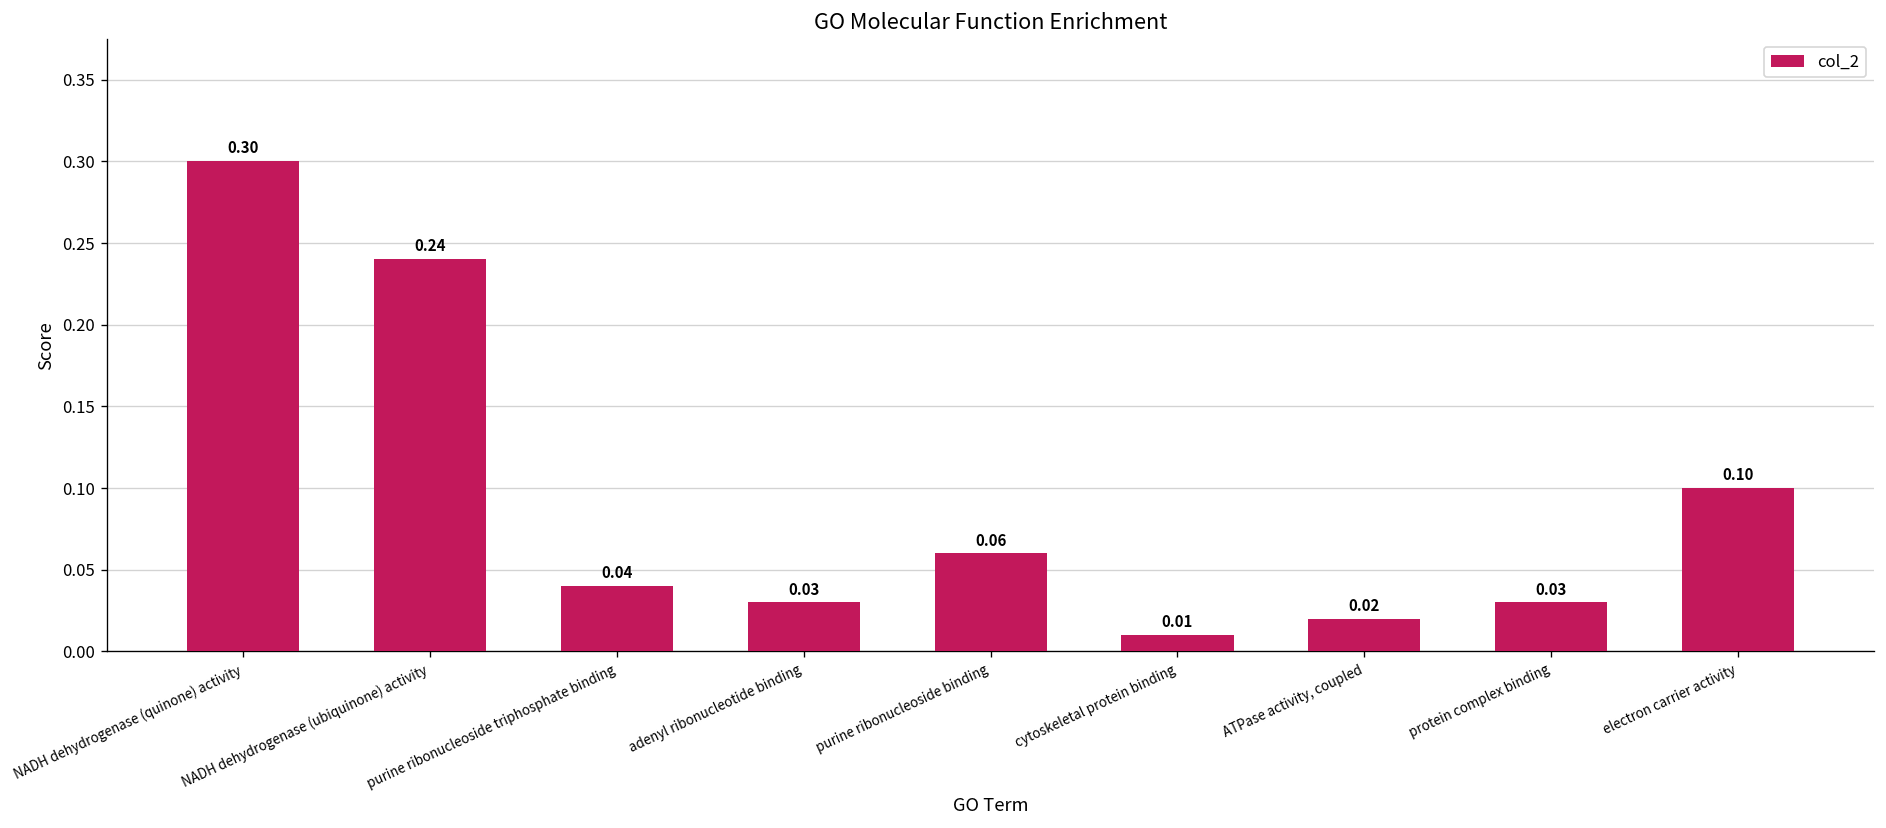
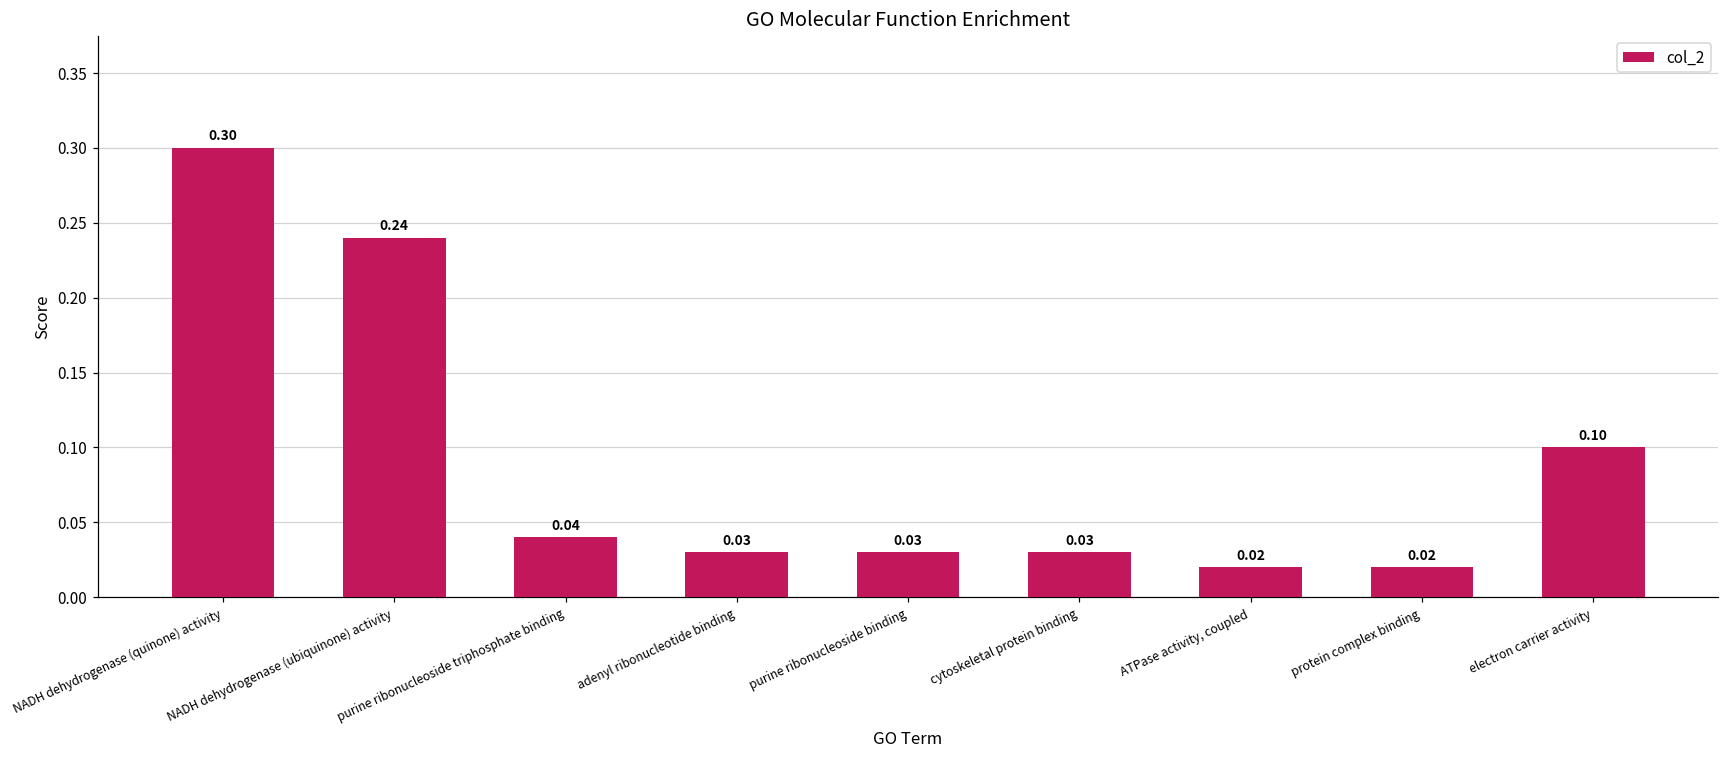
purine ribonucleoside binding: 0.06 -> 0.03
cytoskeletal protein binding: 0.01 -> 0.03
protein complex binding: 0.03 -> 0.02
